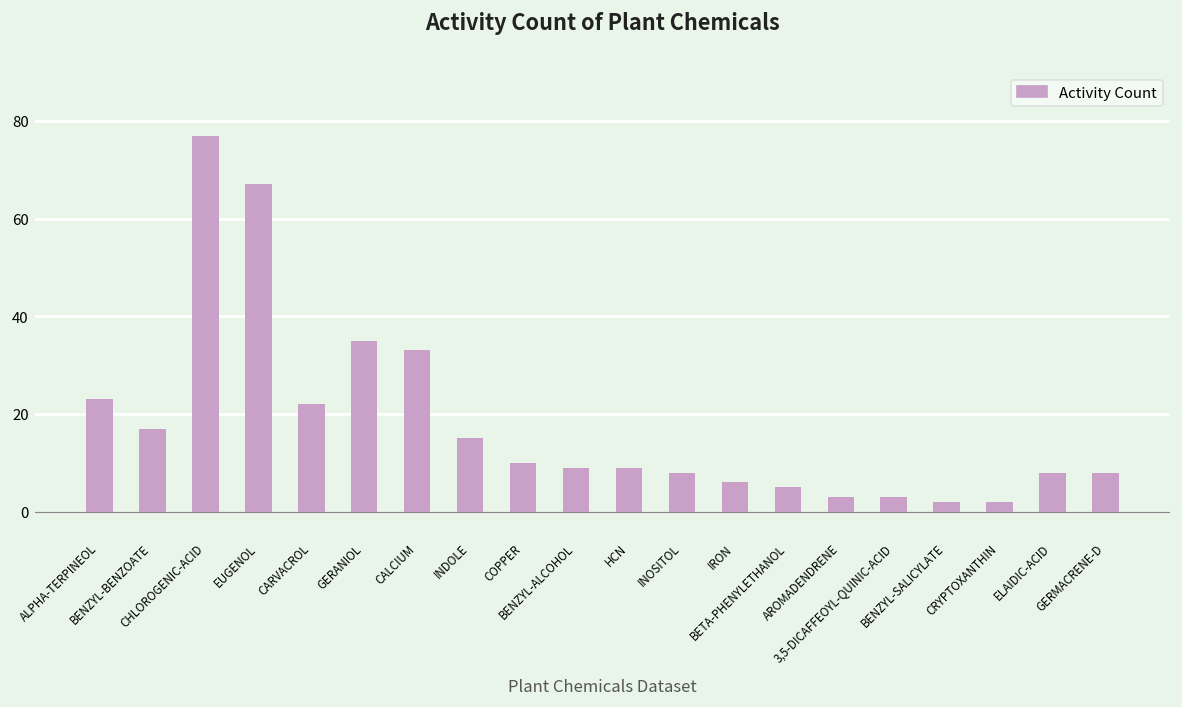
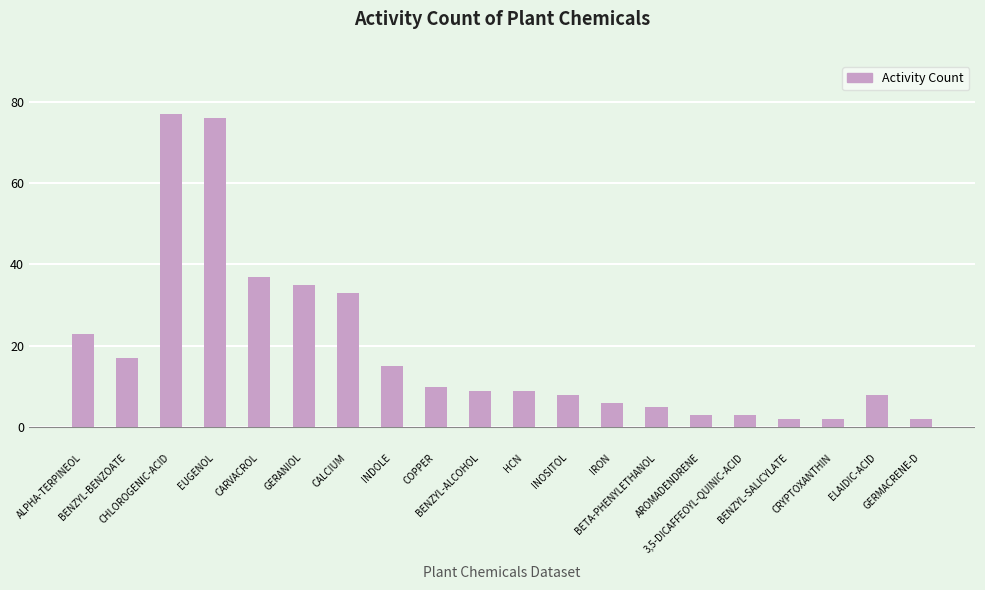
EUGENOL: 67 -> 76
CARVACROL: 22 -> 37
GERMACRENE-D: 8 -> 2
